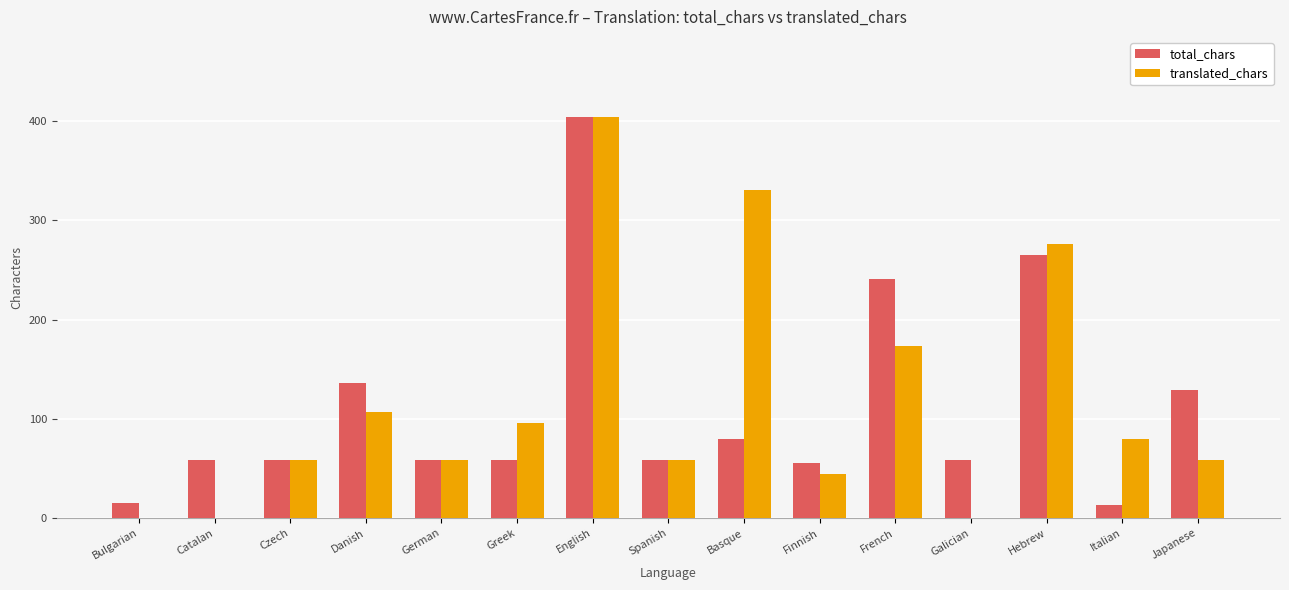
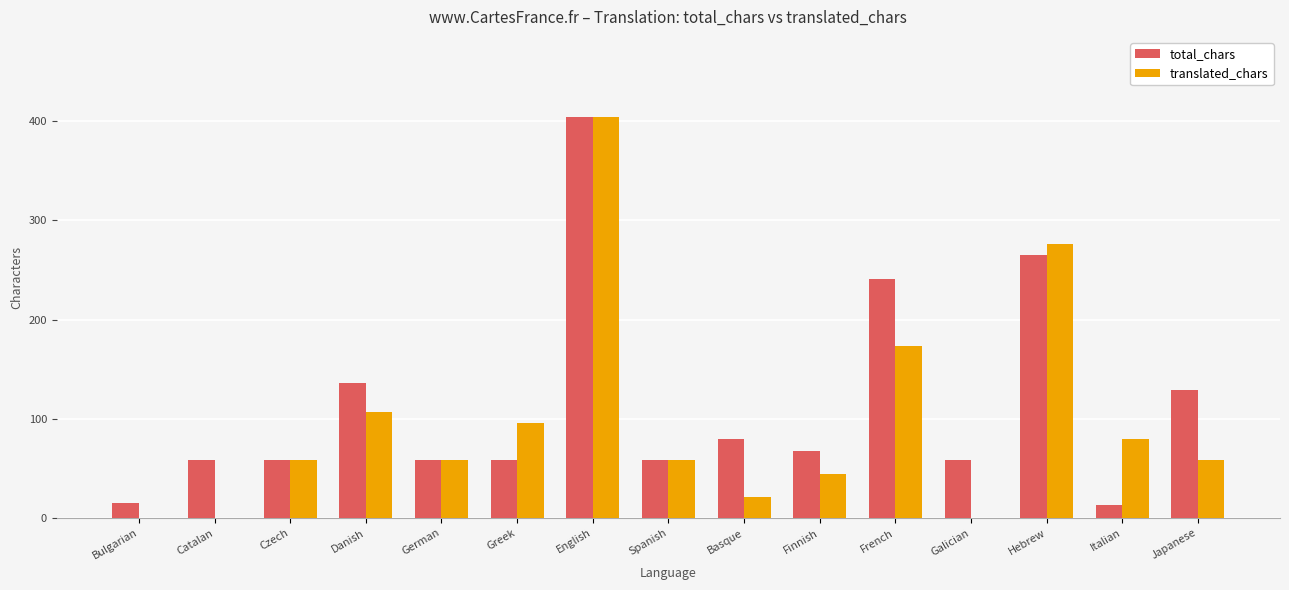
translated_chars, Basque: 330 -> 20
total_chars, Finnish: 60 -> 70
